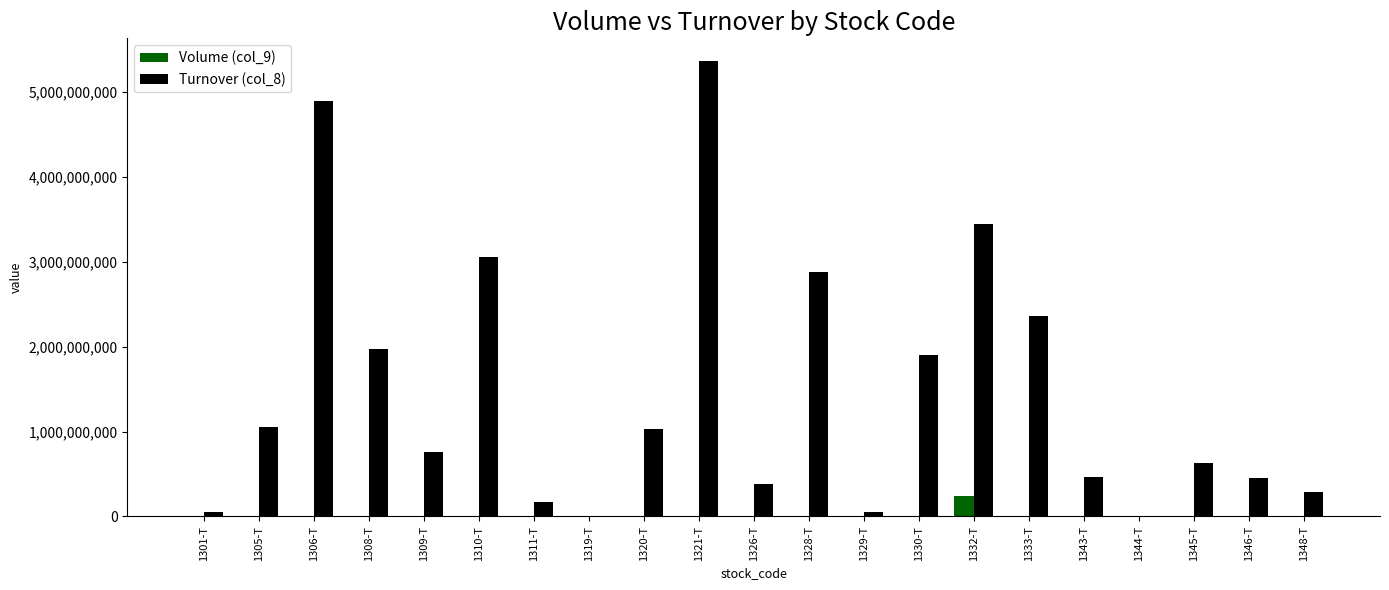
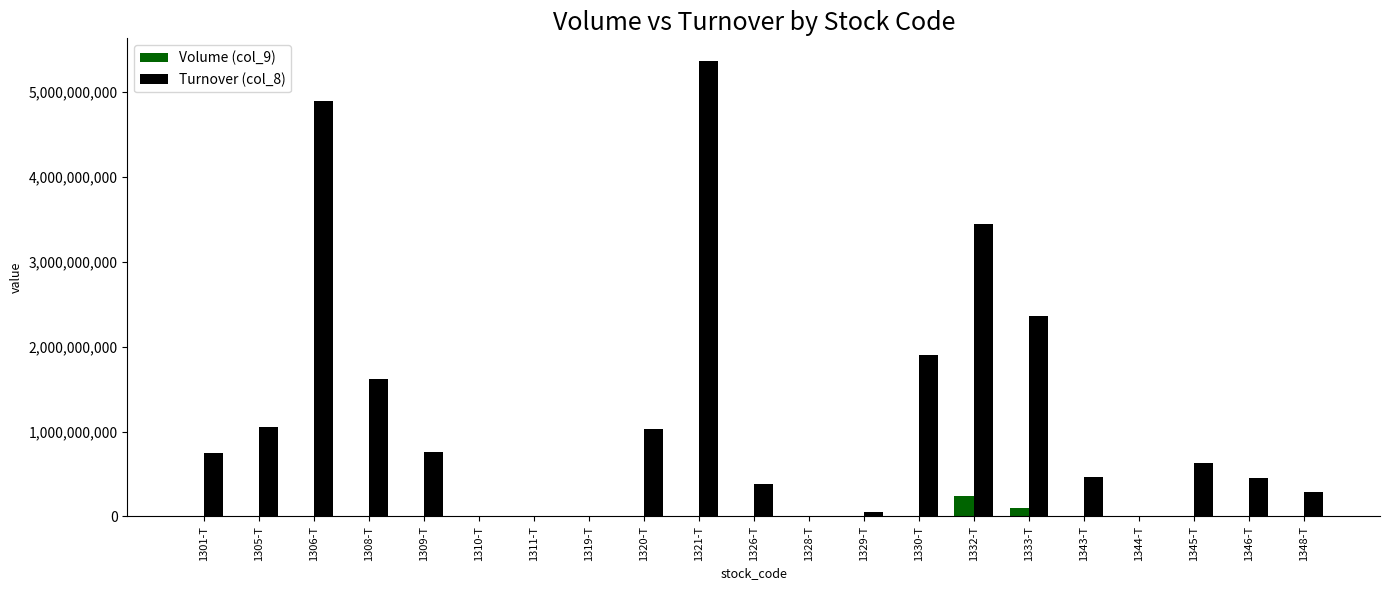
Turnover (col_8), 1301-T: 100,000,000 -> 800,000,000
Turnover (col_8), 1308-T: 2,000,000,000 -> 1,600,000,000
Turnover (col_8), 1310-T: 3,100,000,000 -> 0
Turnover (col_8), 1311-T: 200,000,000 -> 0
Turnover (col_8), 1328-T: 2,900,000,000 -> 0
Volume (col_9), 1333-T: 0 -> 100,000,000
